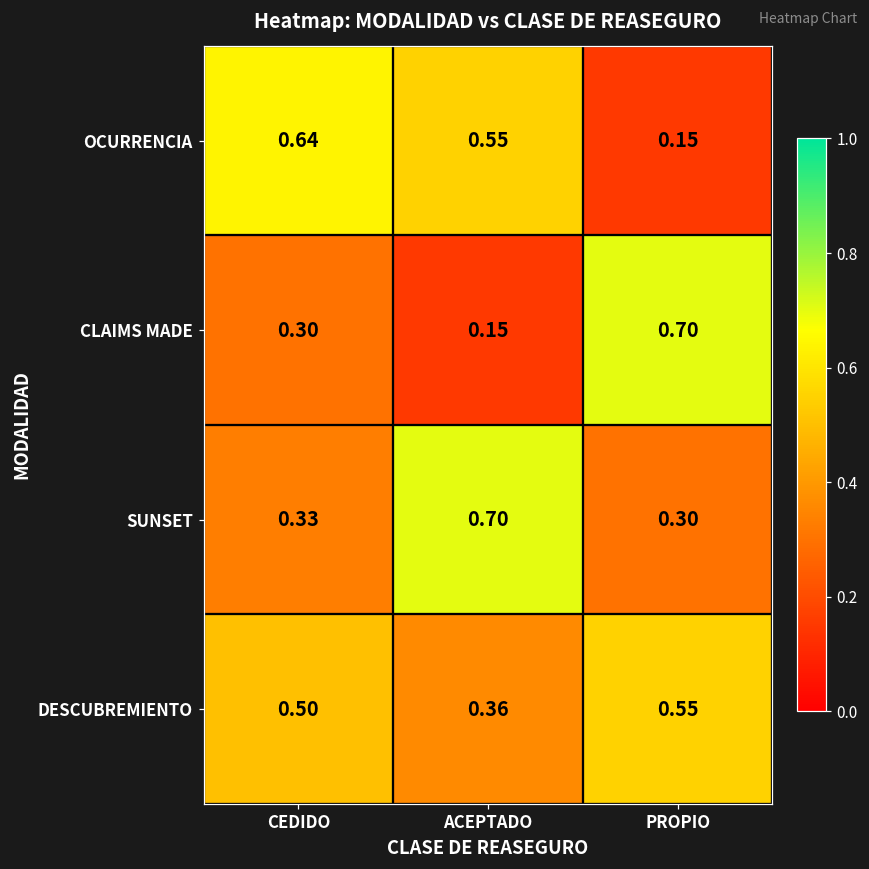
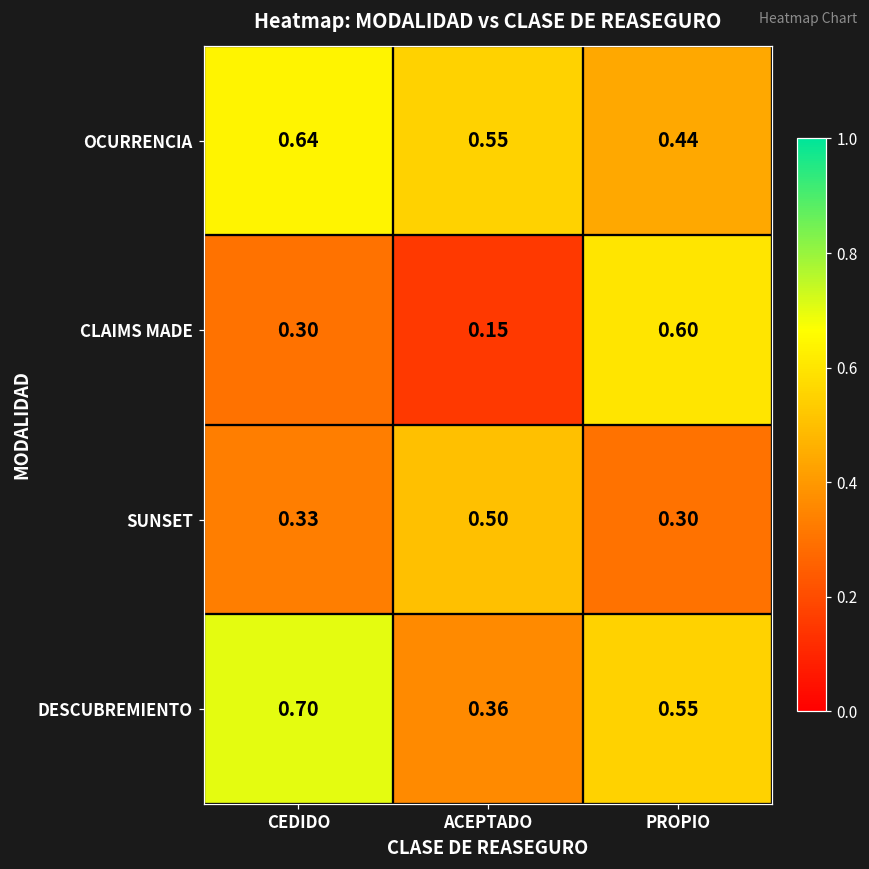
OCURRENCIA, PROPIO: 0.15 -> 0.44
CLAIMS MADE, PROPIO: 0.70 -> 0.60
SUNSET, ACEPTADO: 0.70 -> 0.50
DESCUBREMIENTO, CEDIDO: 0.50 -> 0.70
